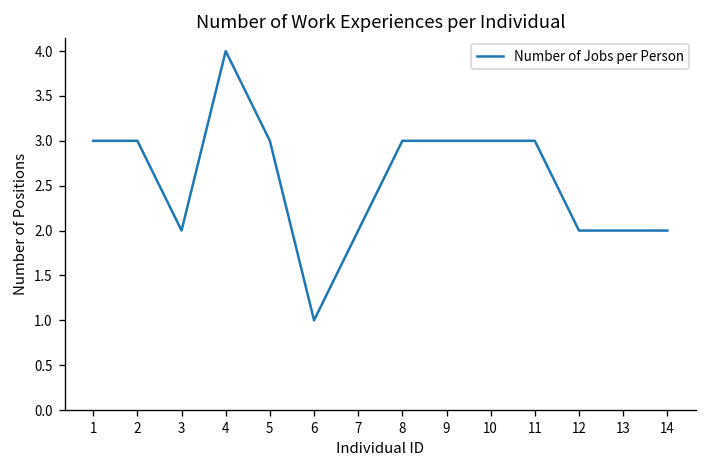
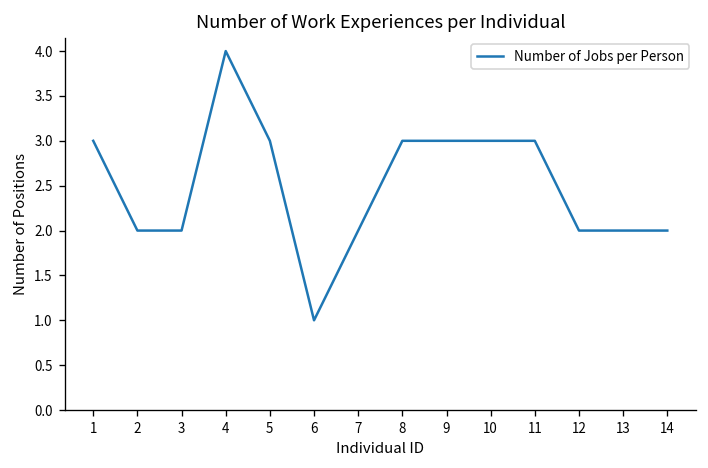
2: 3 -> 2
